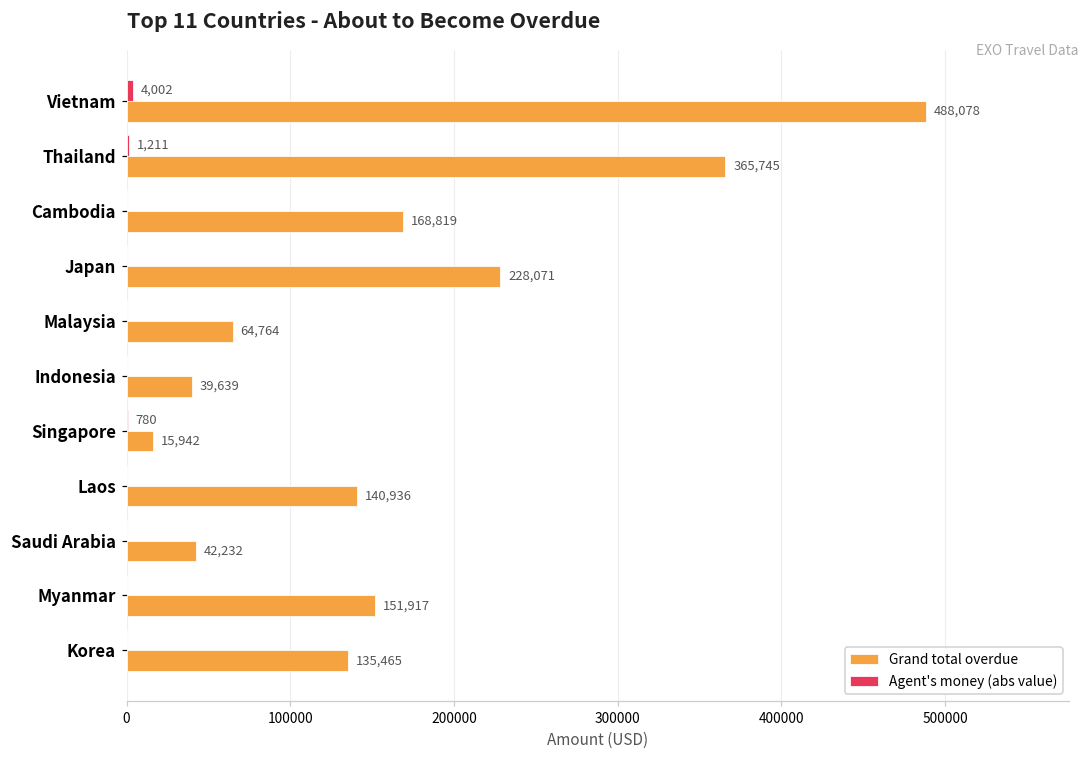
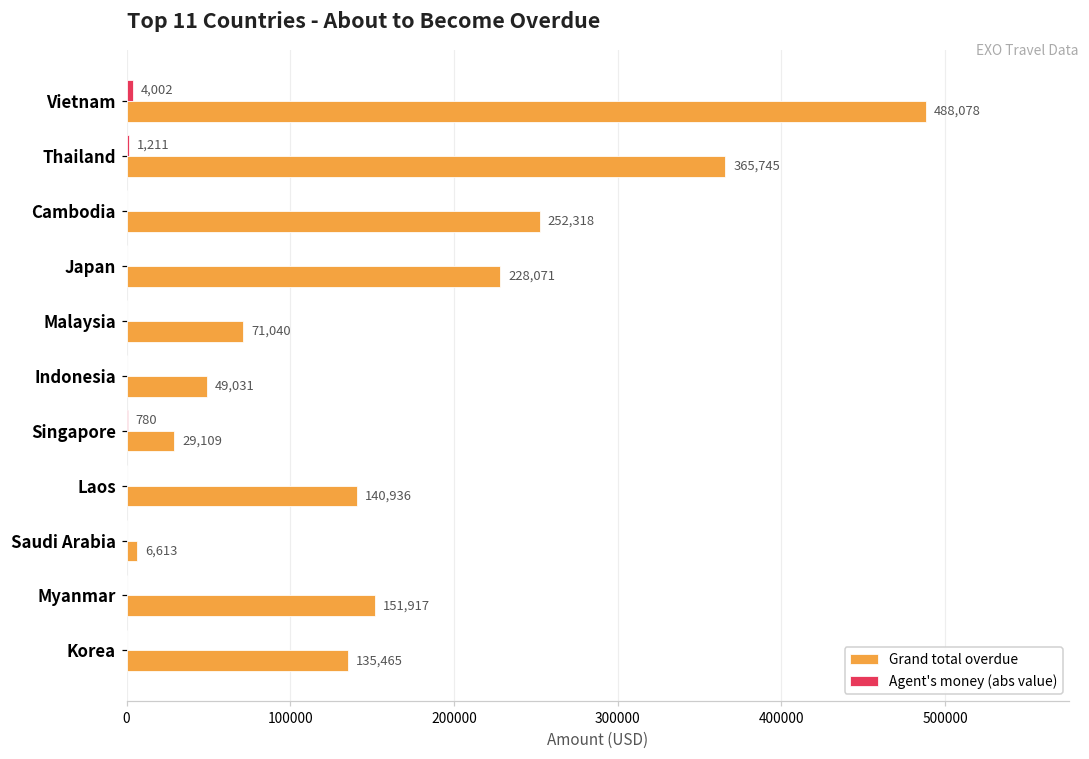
Grand total overdue, Cambodia: 168,819 -> 252,318
Grand total overdue, Malaysia: 64,764 -> 71,040
Grand total overdue, Indonesia: 39,639 -> 49,031
Grand total overdue, Singapore: 15,942 -> 29,109
Grand total overdue, Saudi Arabia: 42,232 -> 6,613
